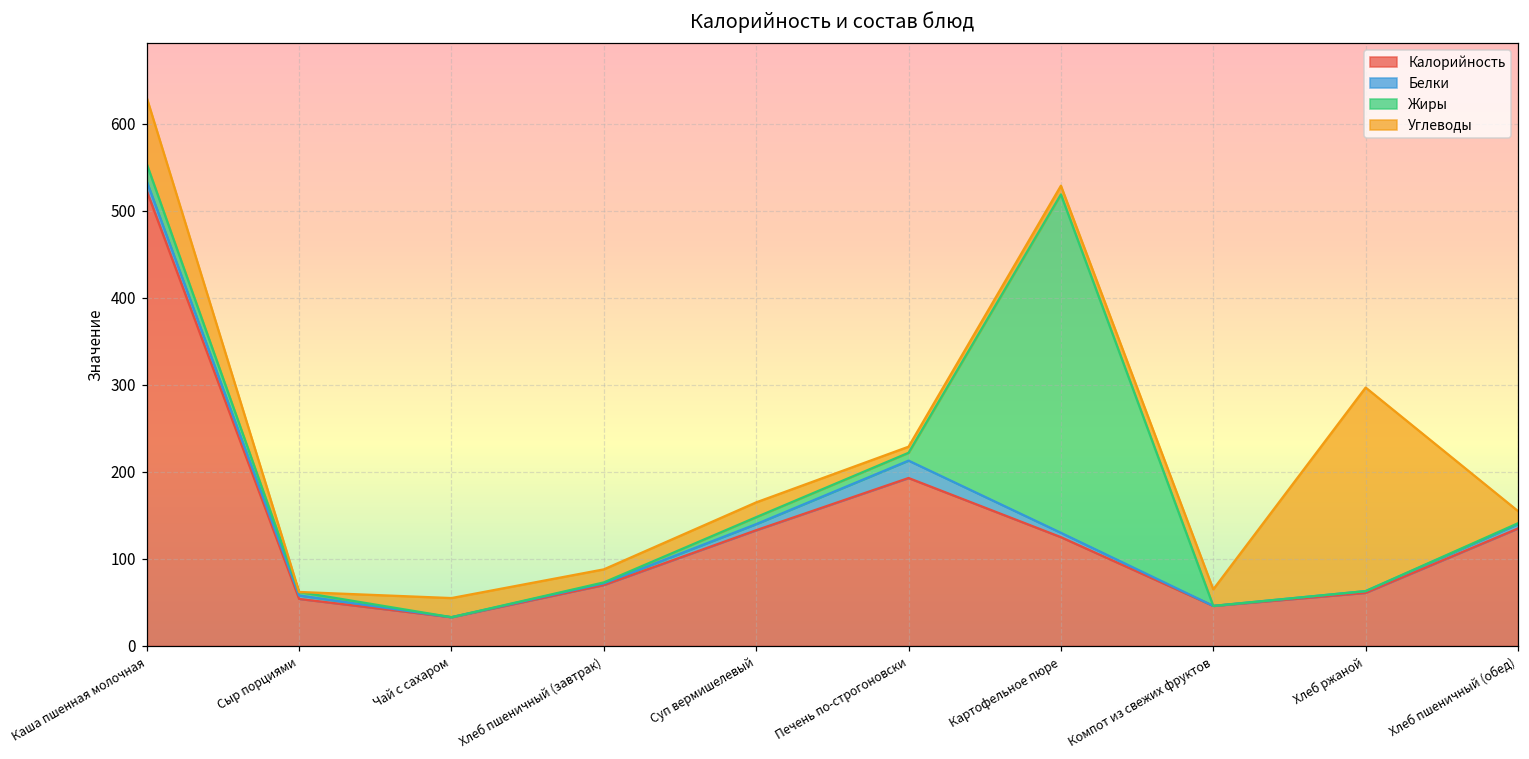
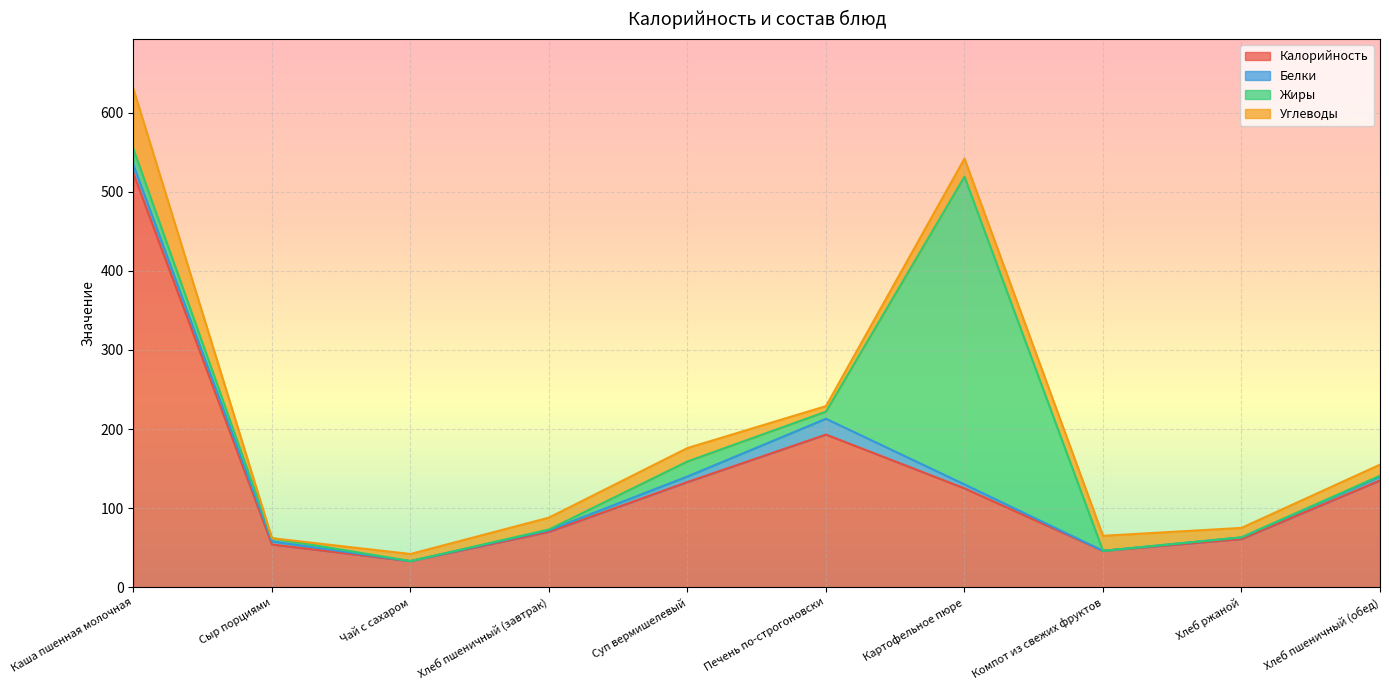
Углеводы, Чай с сахаром: 20 -> 10
Жиры, Суп вермишелевый: 10 -> 20
Углеводы, Картофельное пюре: 10 -> 20
Углеводы, Хлеб ржаной: 230 -> 10
